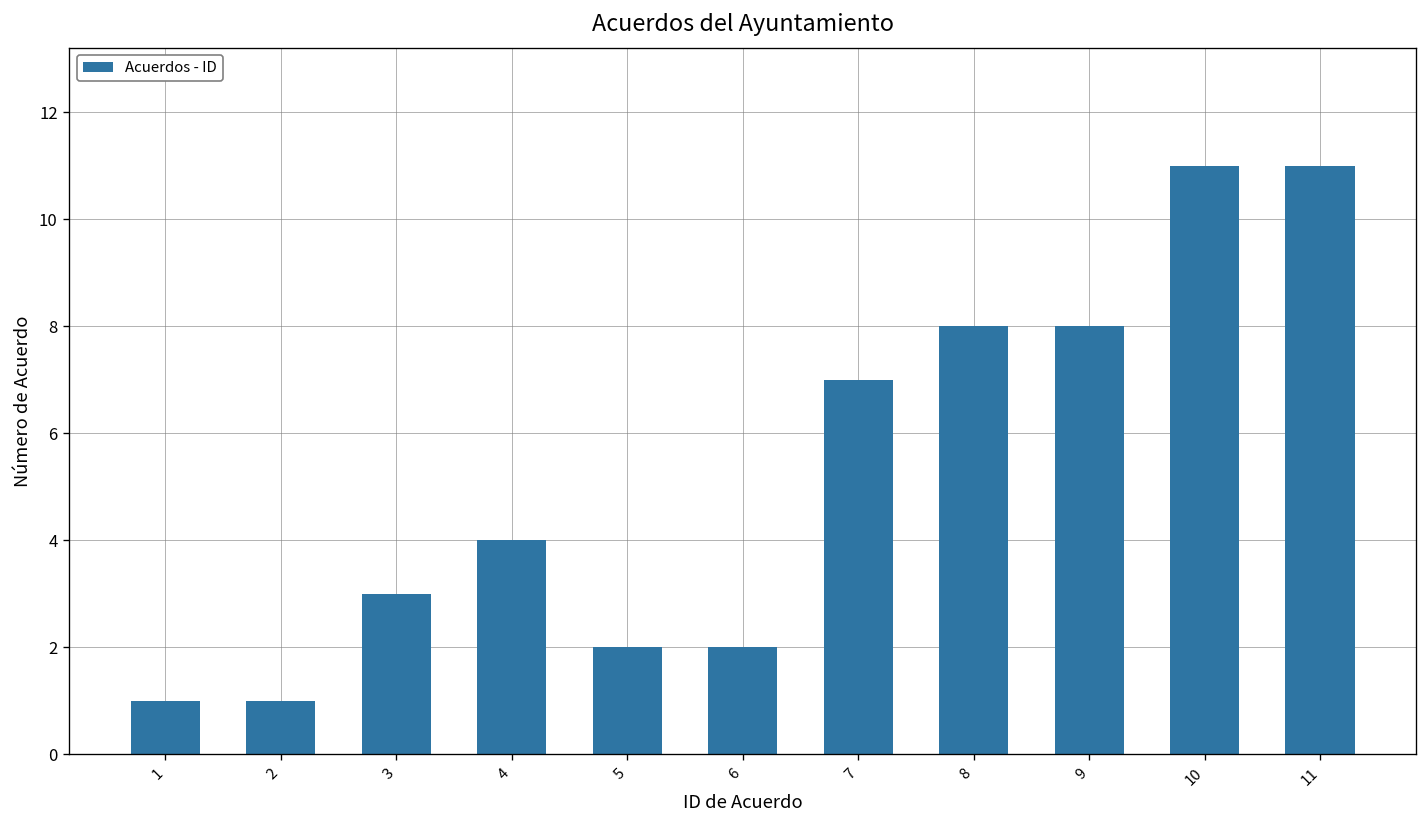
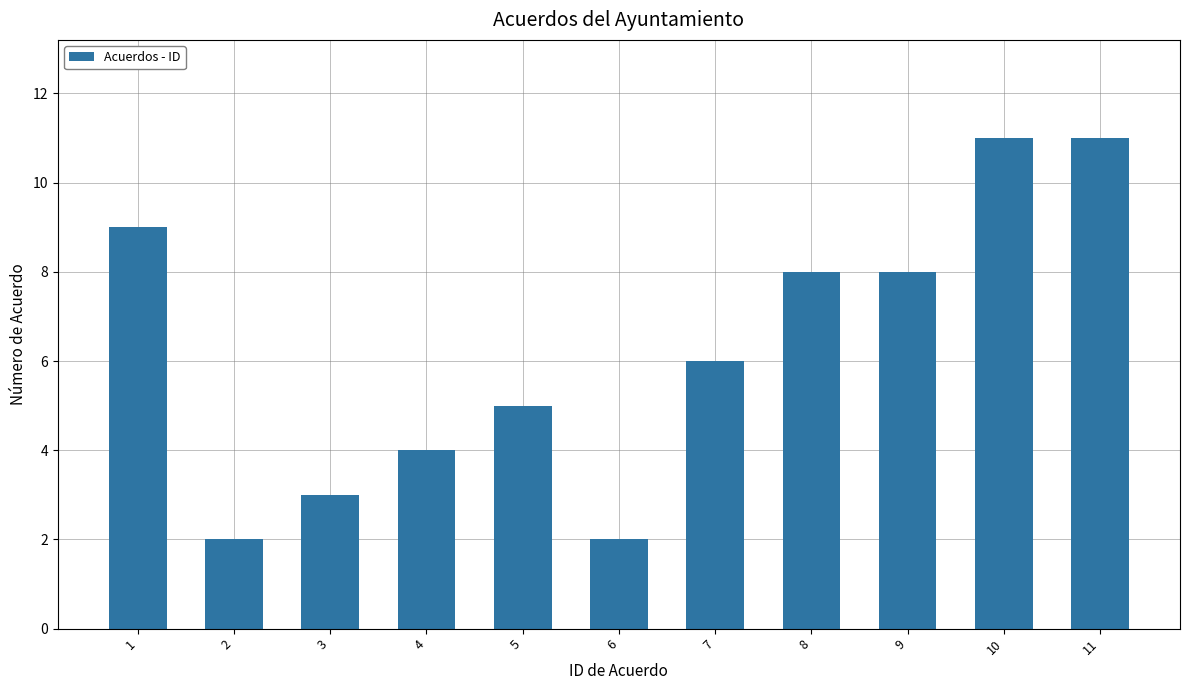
1: 1 -> 9
2: 1 -> 2
5: 2 -> 5
7: 7 -> 6
